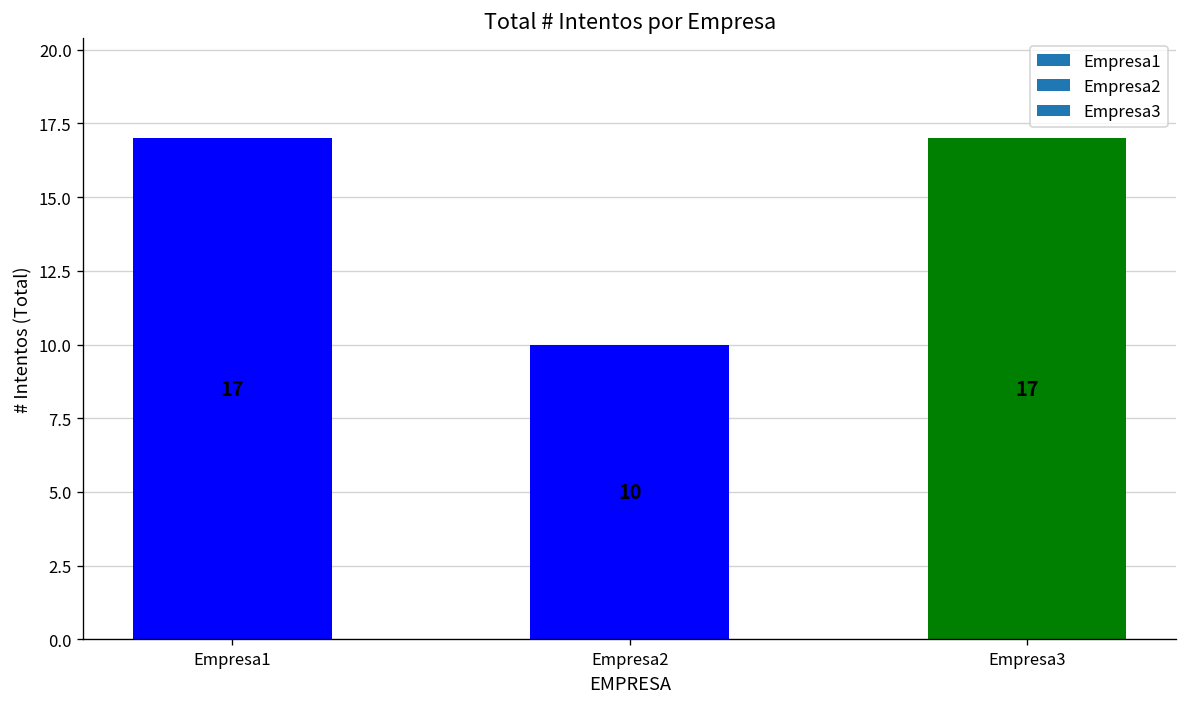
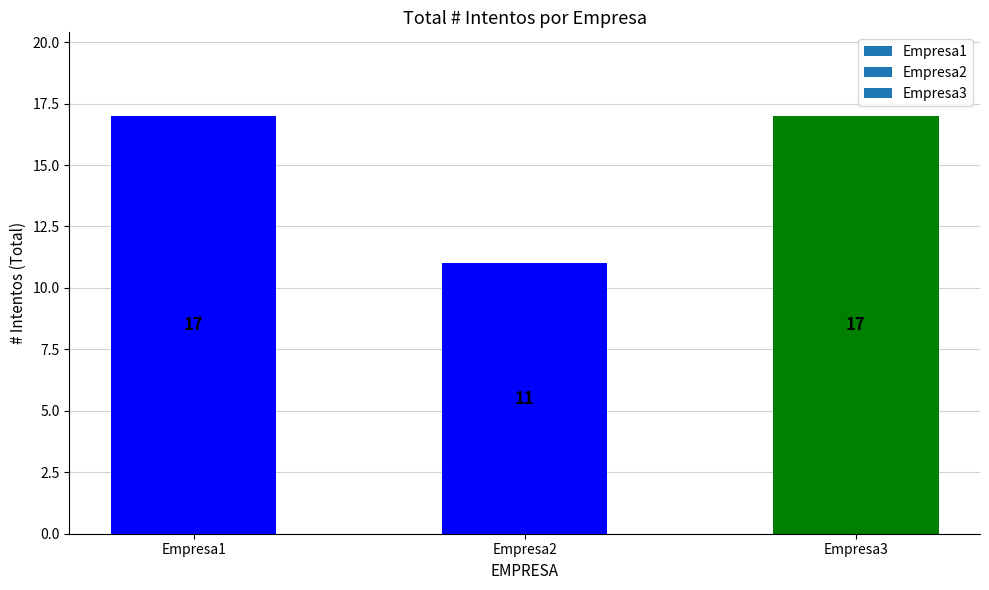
Empresa2: 10 -> 11
